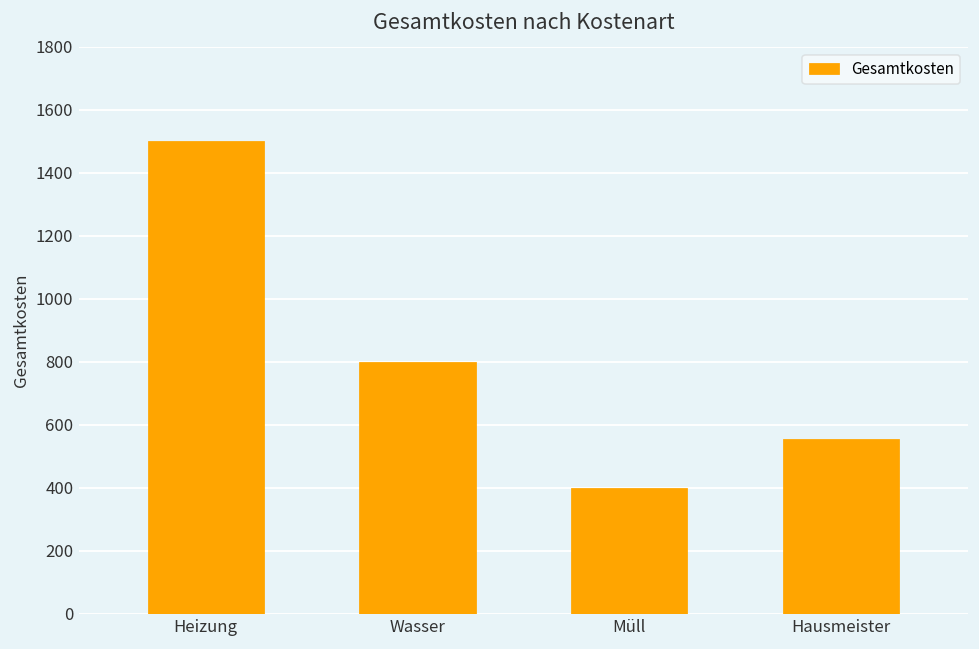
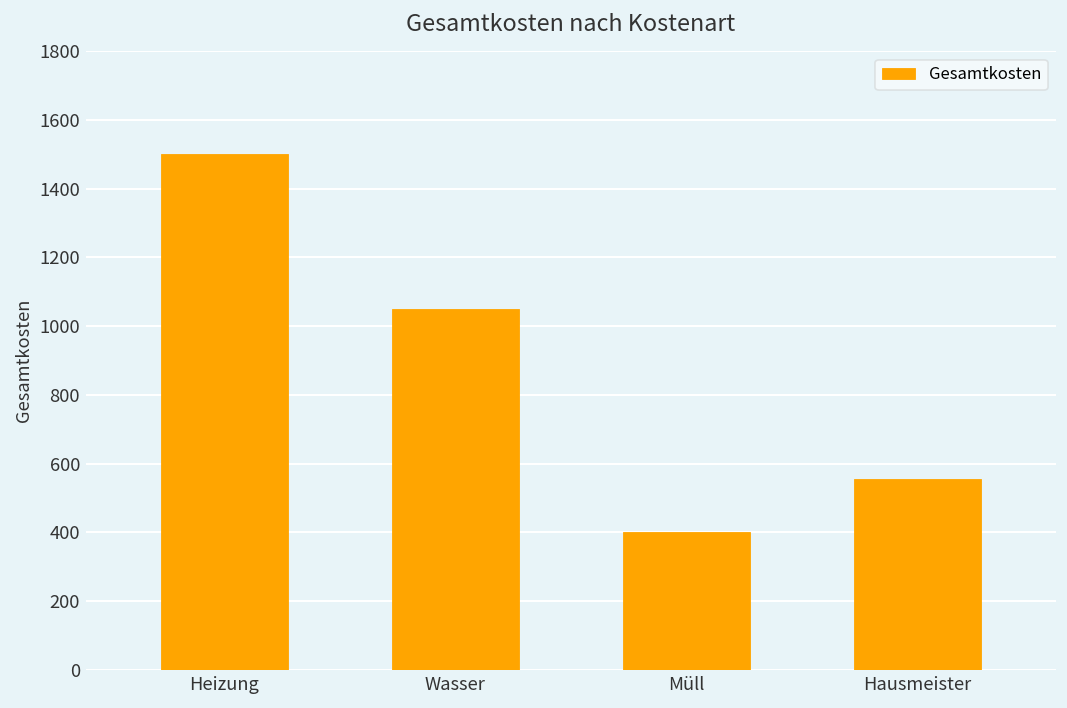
Wasser: 800 -> 1050
